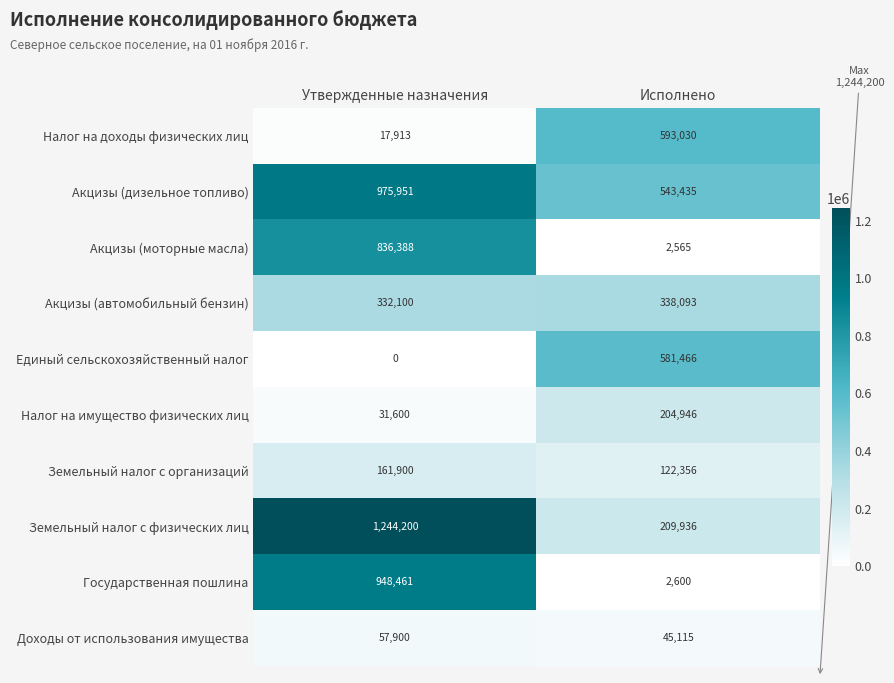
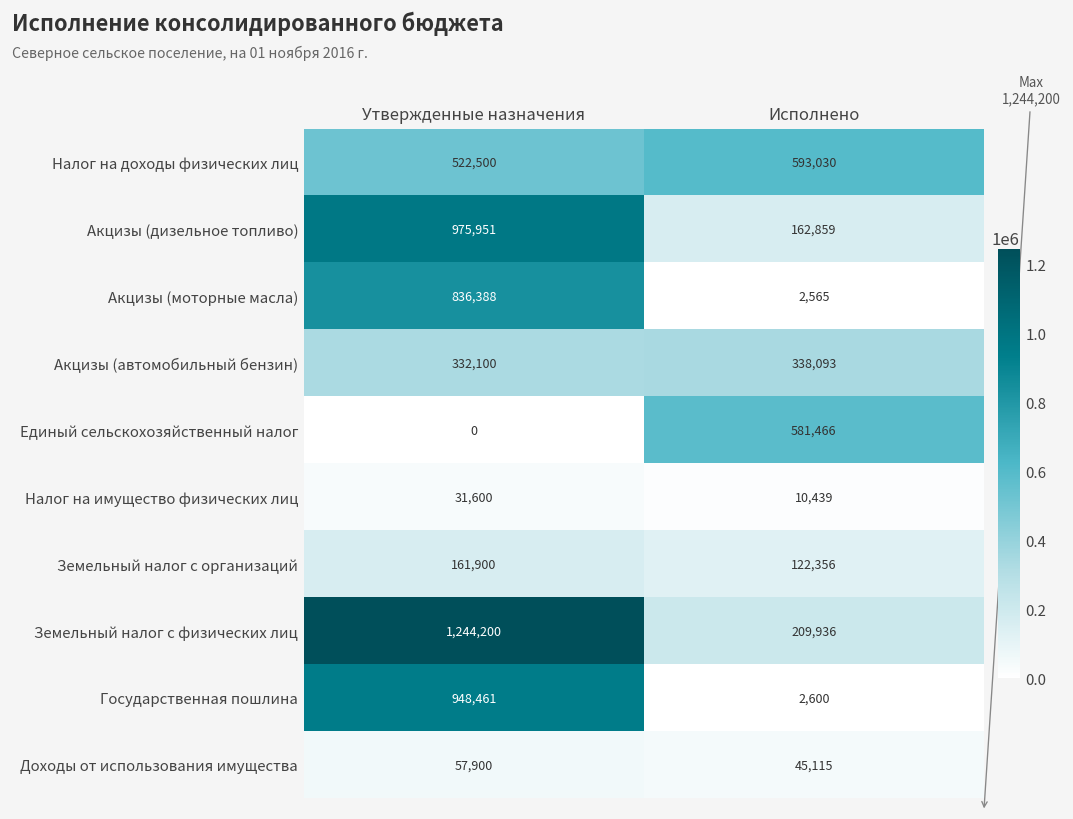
Налог на доходы физических лиц, Утвержденные назначения: 17,913 -> 522,500
Акцизы (дизельное топливо), Исполнено: 543,435 -> 162,859
Налог на имущество физических лиц, Исполнено: 204,946 -> 10,439
